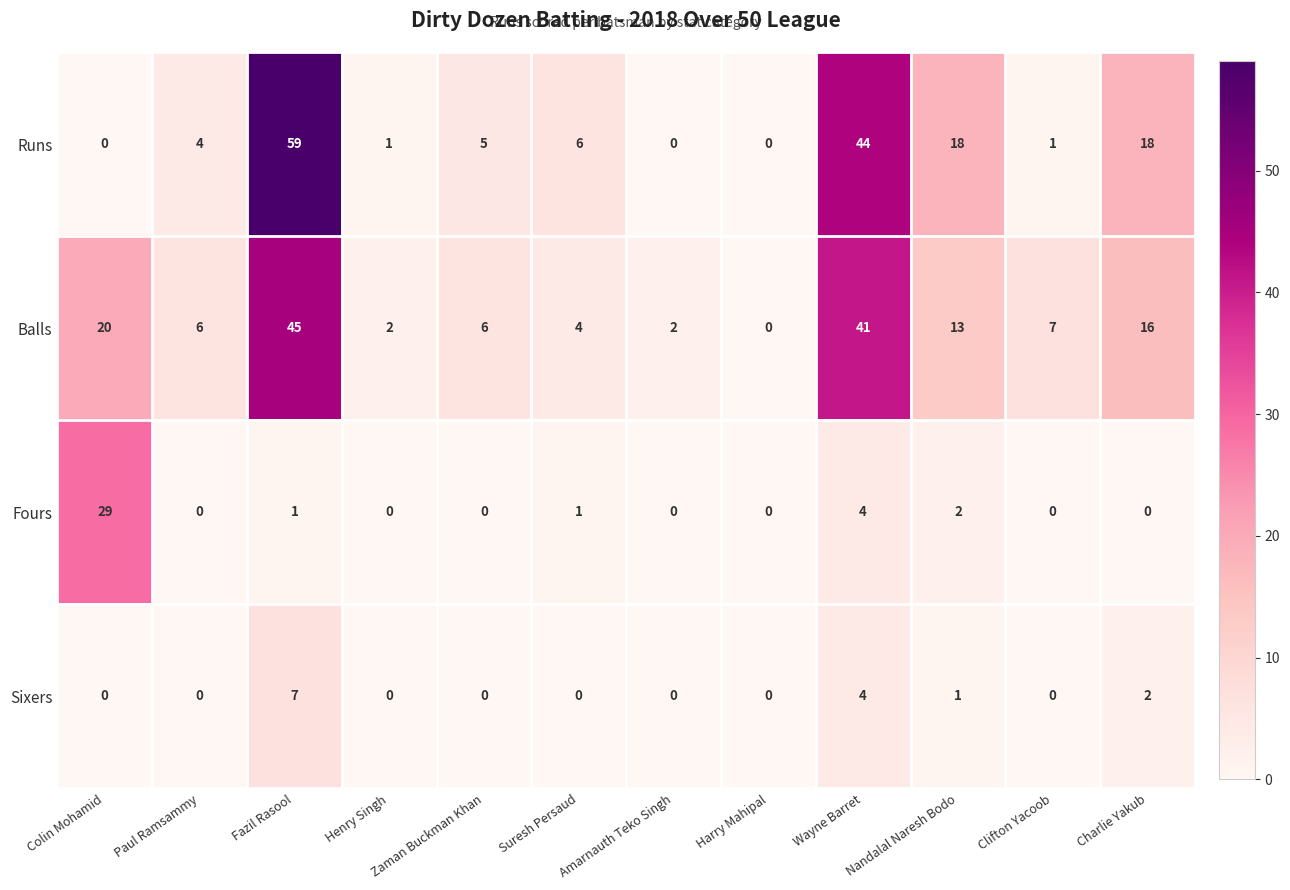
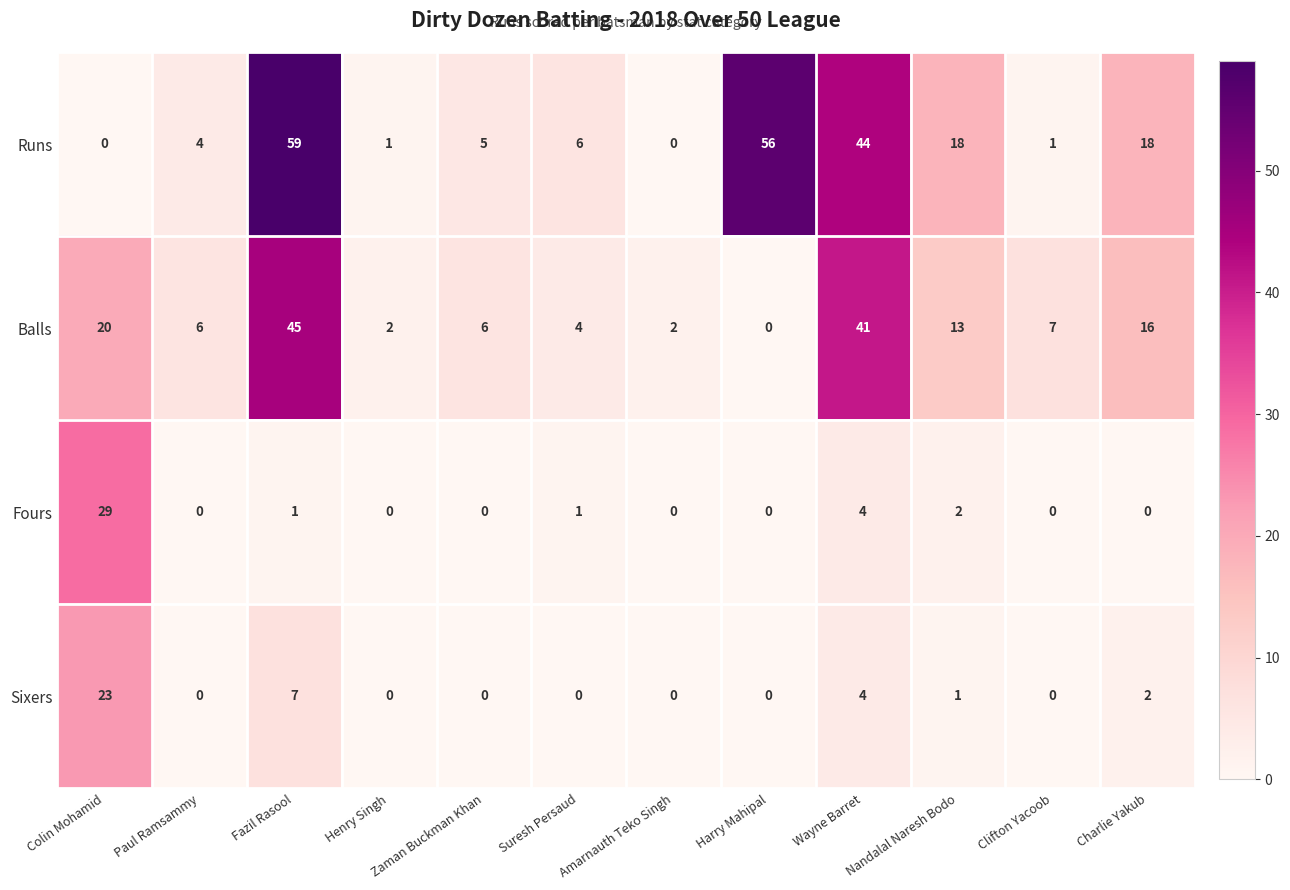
Runs, Harry Mahipal: 0 -> 56
Sixers, Colin Mohamid: 0 -> 23
